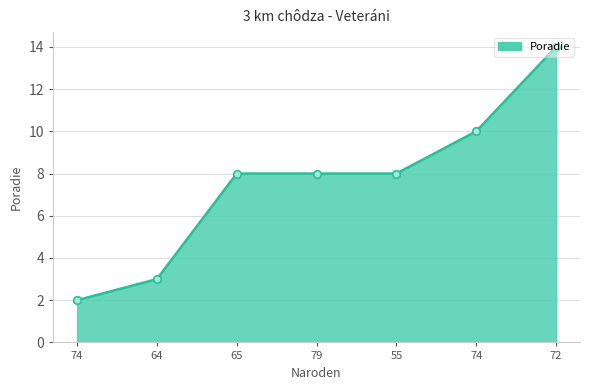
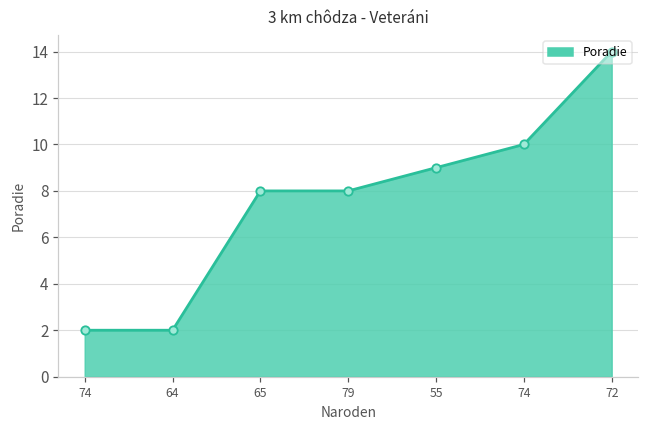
64: 3 -> 2
55: 8 -> 9
